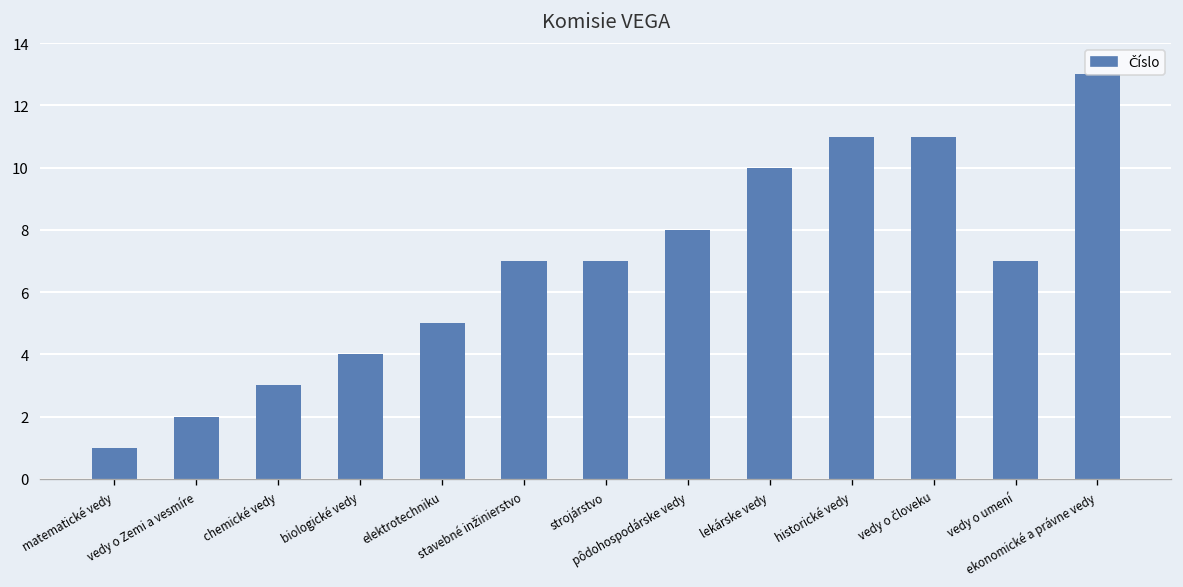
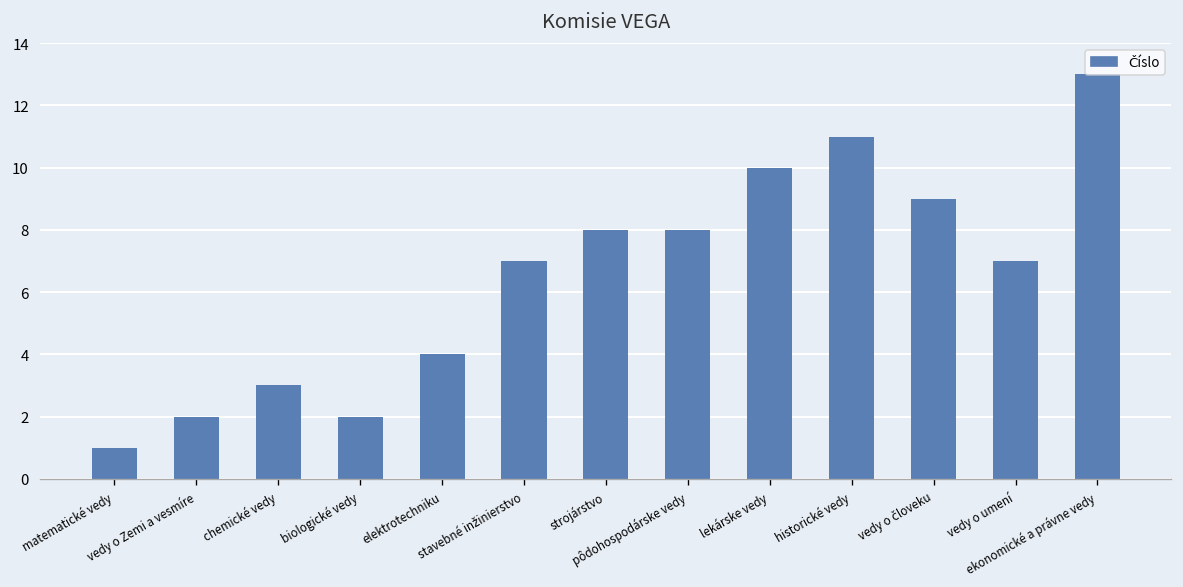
biologické vedy: 4 -> 2
elektrotechniku: 5 -> 4
strojárstvo: 7 -> 8
vedy o človeku: 11 -> 9
